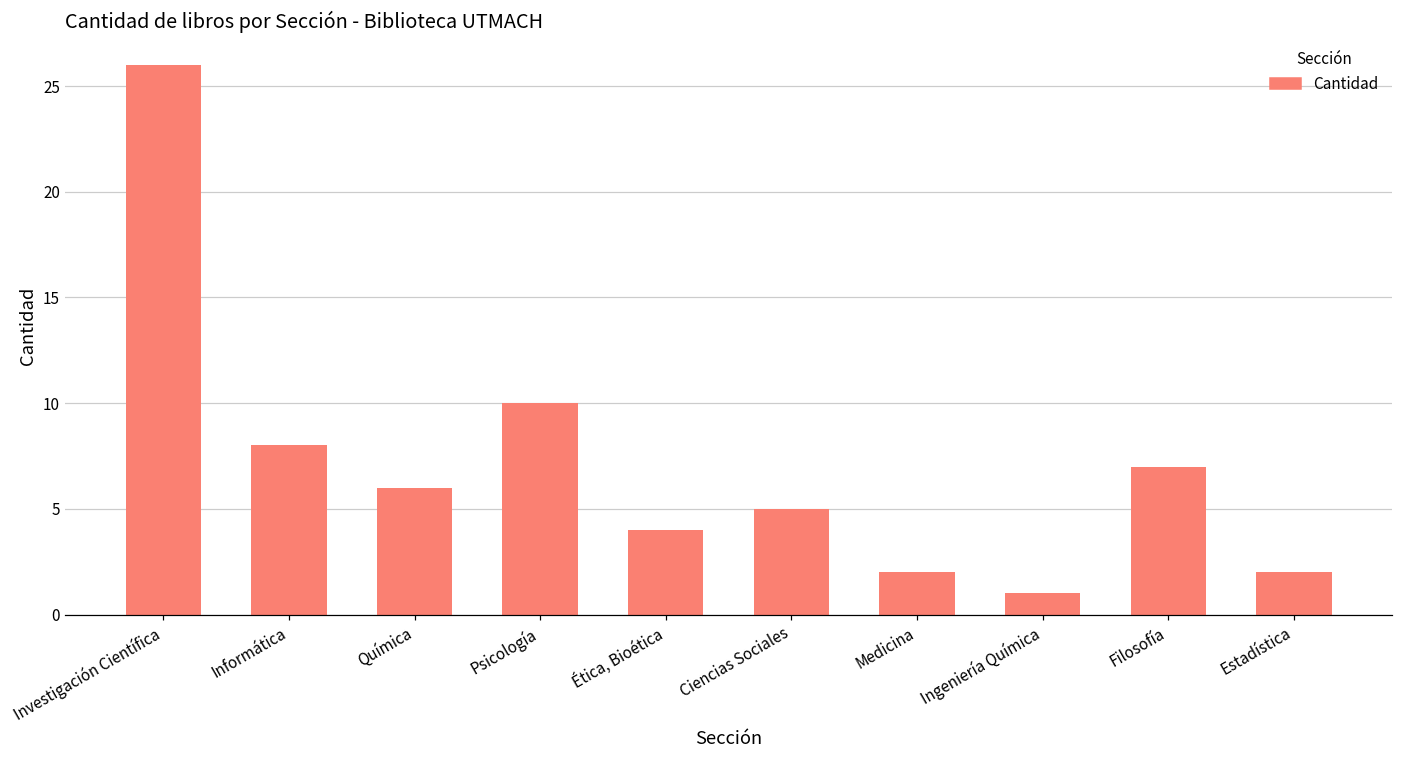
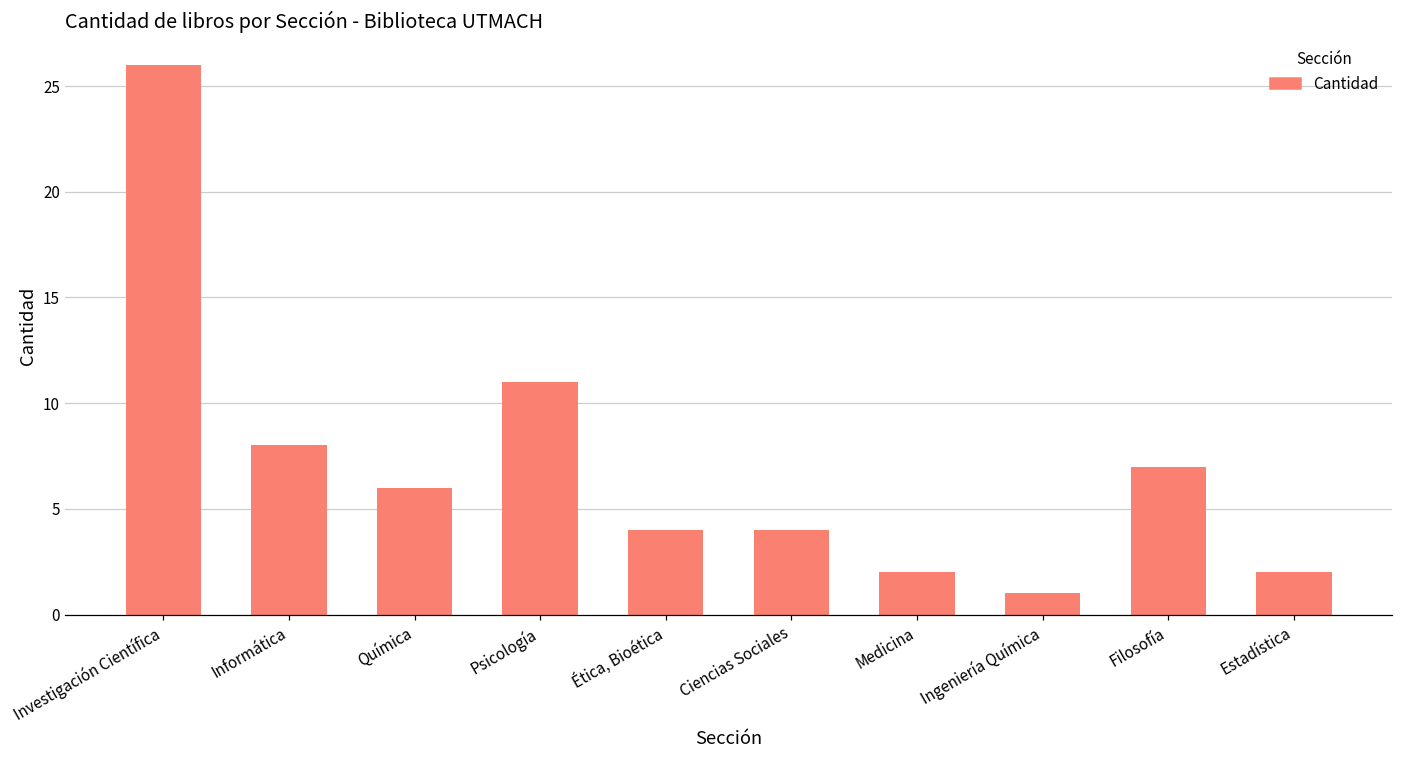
Psicología: 10 -> 11
Ciencias Sociales: 5 -> 4
